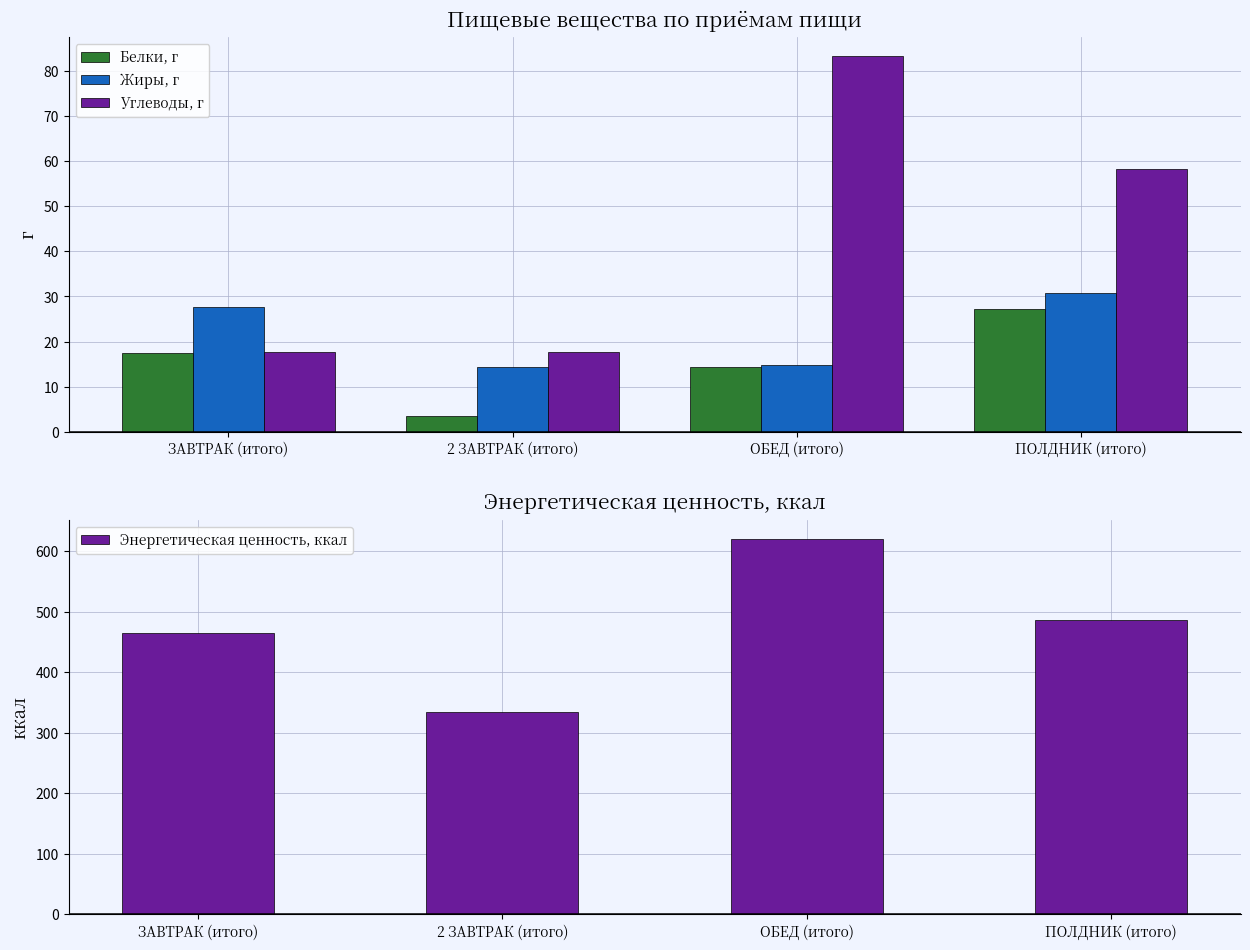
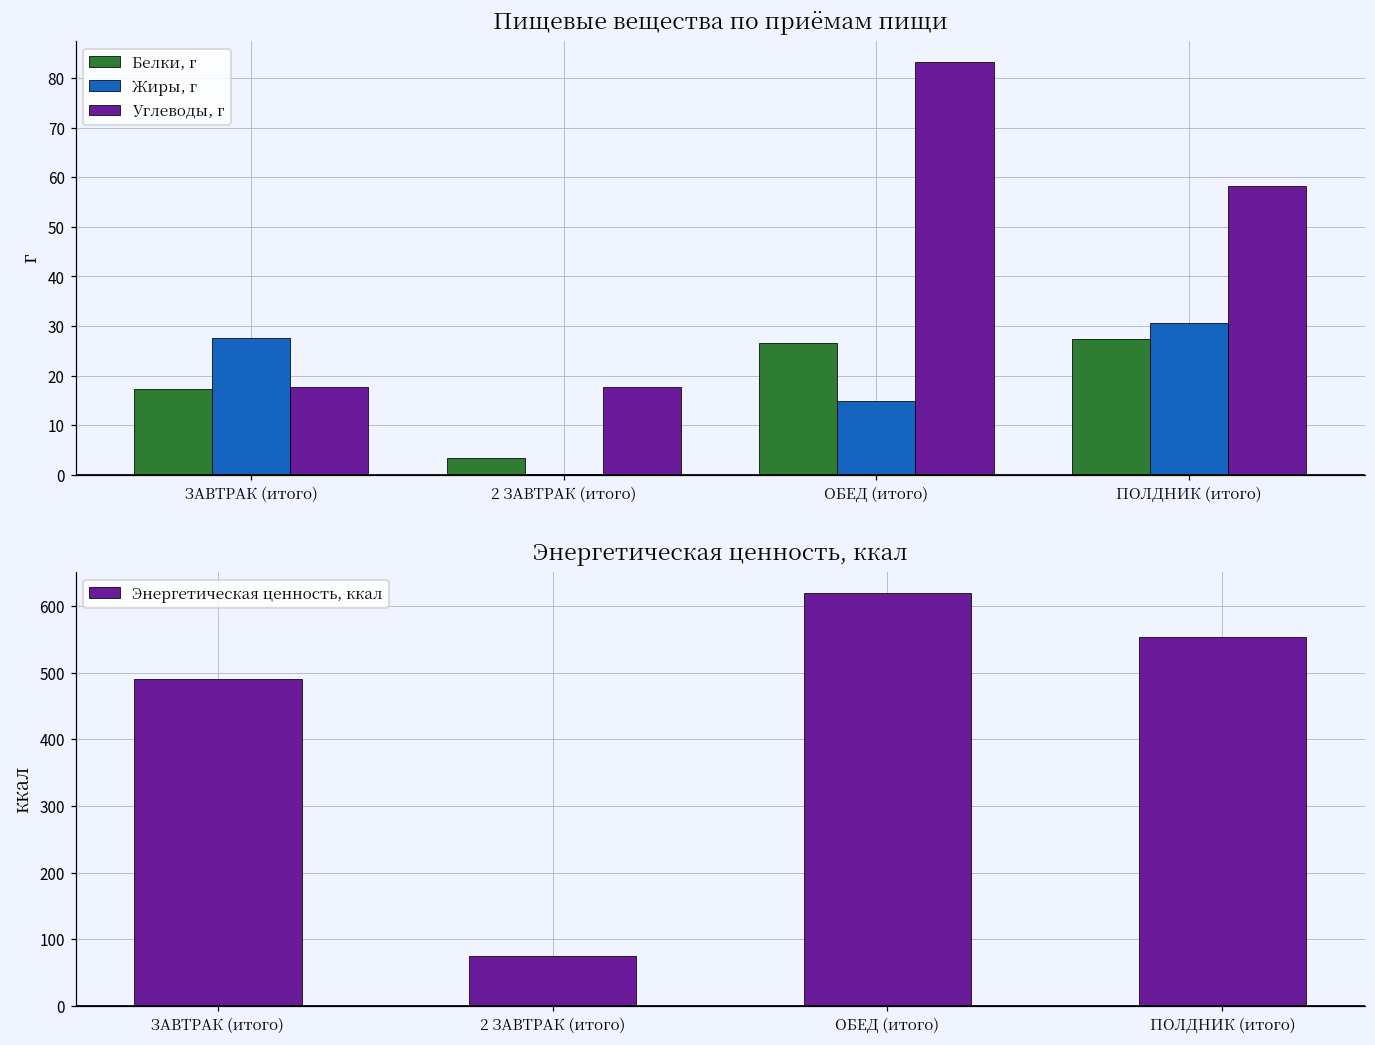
Пищевые вещества по приёмам пищи, Жиры, г, 2 ЗАВТРАК (итого): 14 -> 0
Пищевые вещества по приёмам пищи, Белки, г, ОБЕД (итого): 14 -> 27
Энергетическая ценность, ккал, ЗАВТРАК (итого): 470 -> 490
Энергетическая ценность, ккал, 2 ЗАВТРАК (итого): 330 -> 80
Энергетическая ценность, ккал, ПОЛДНИК (итого): 490 -> 550
